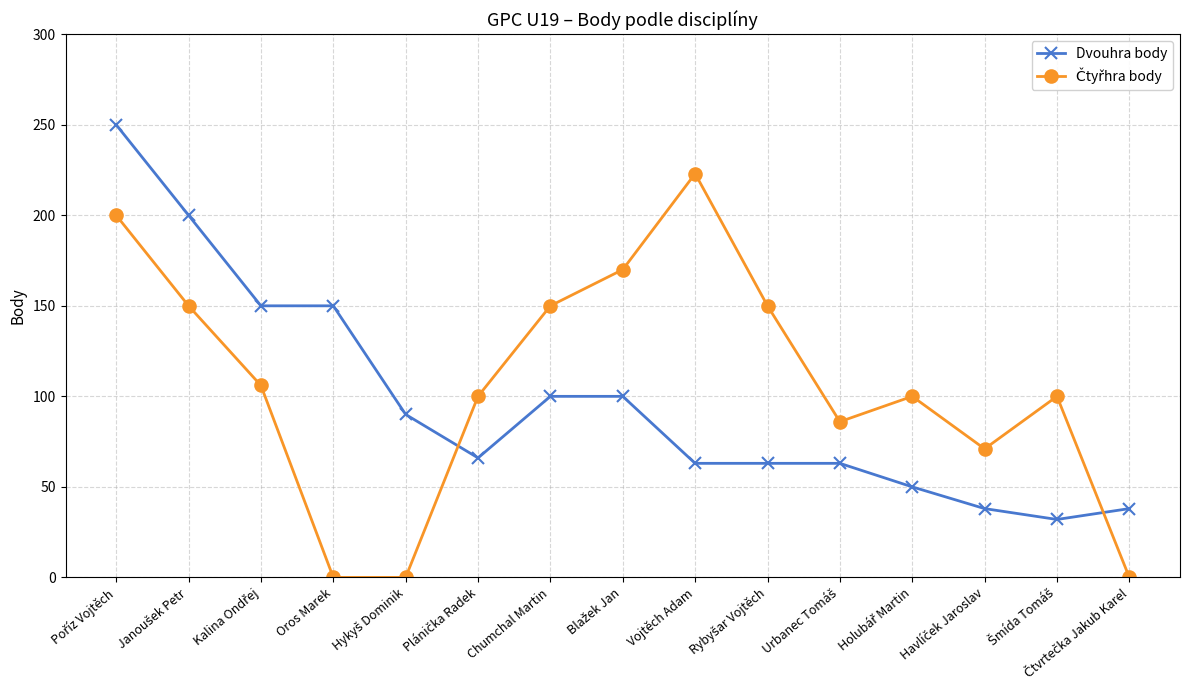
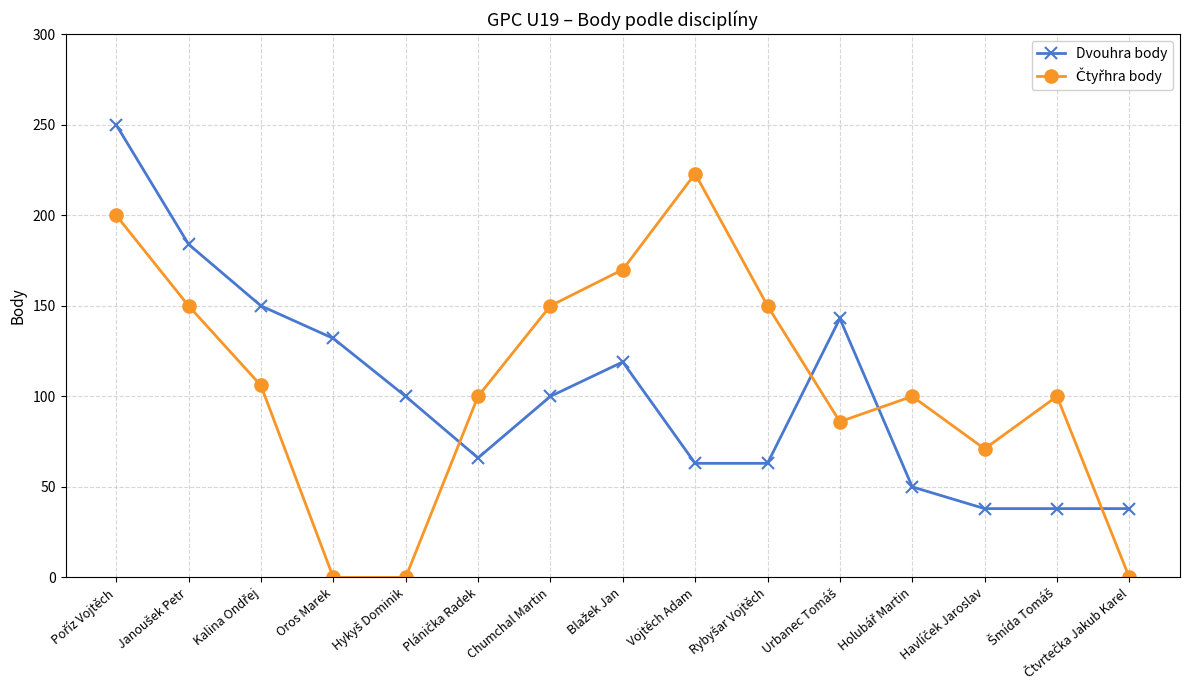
Dvouhra body, Janoušek Petr: 200 -> 184
Dvouhra body, Oros Marek: 150 -> 132
Dvouhra body, Hykyš Dominik: 90 -> 100
Dvouhra body, Blažek Jan: 100 -> 119
Dvouhra body, Urbanec Tomáš: 63 -> 143
Dvouhra body, Šmída Tomáš: 32 -> 38
